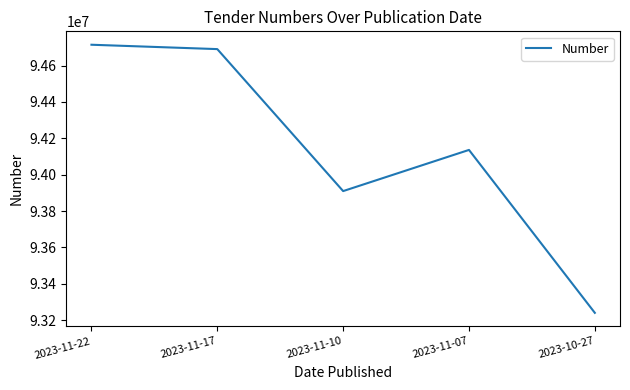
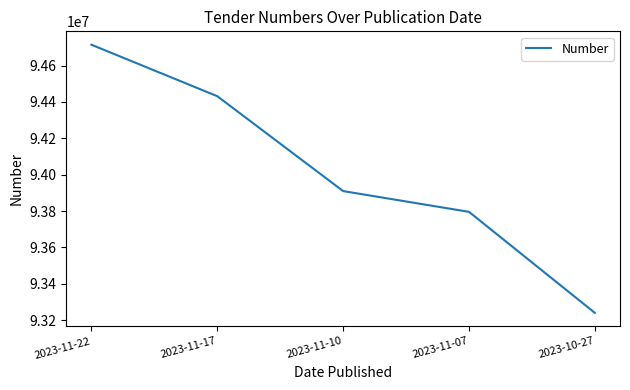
2023-11-17: 94690000 -> 94430000
2023-11-07: 94140000 -> 93800000
